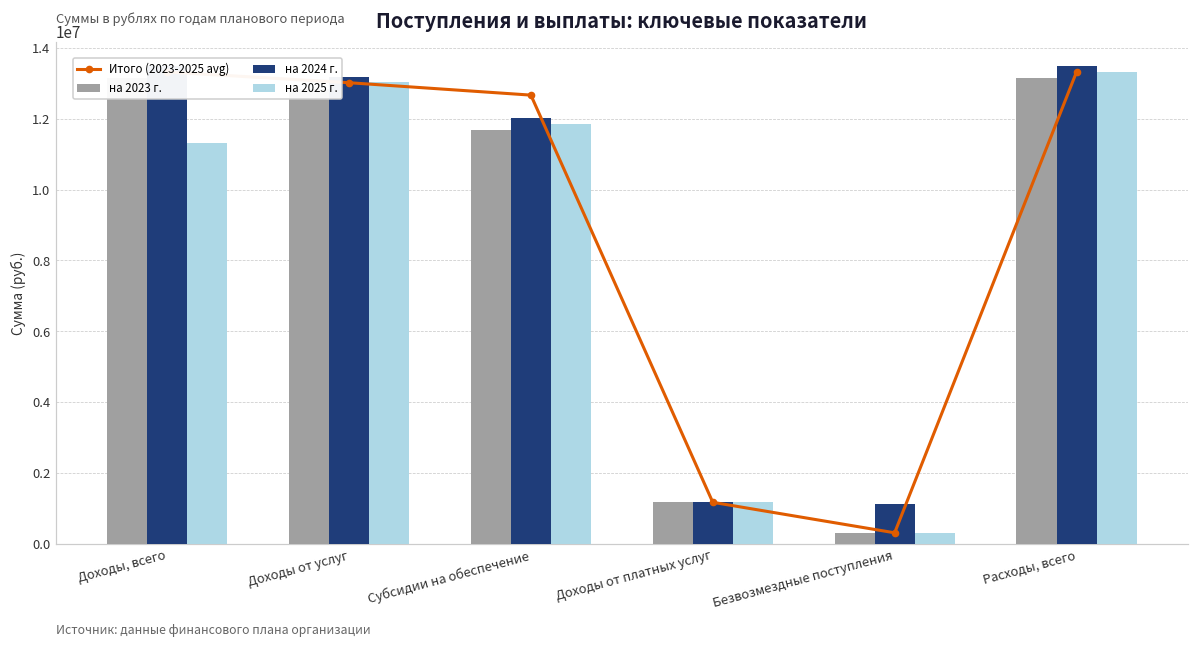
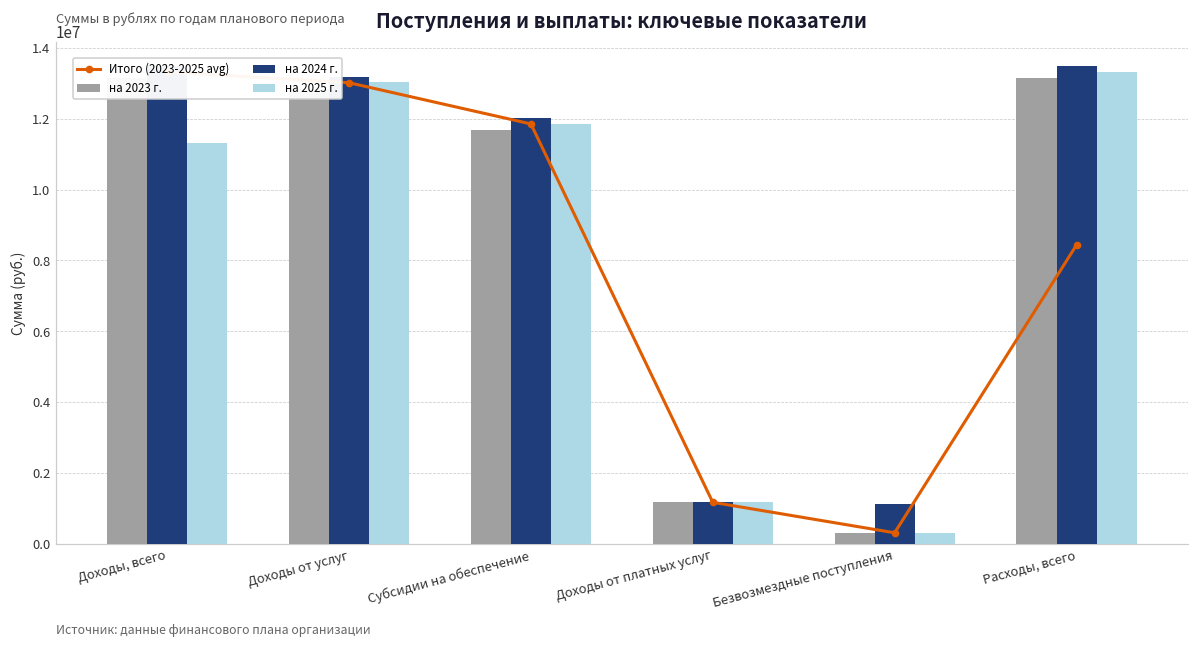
Итого (2023-2025 avg), Субсидии на обеспечение: 12700000 -> 11900000
Итого (2023-2025 avg), Расходы, всего: 13300000 -> 8400000
